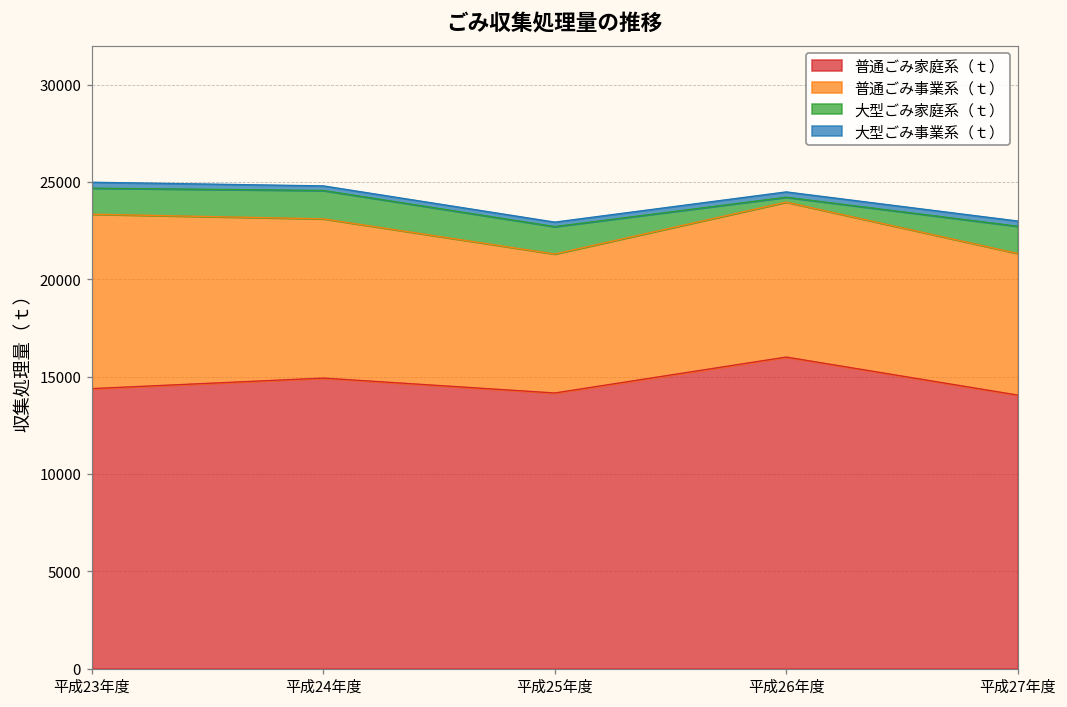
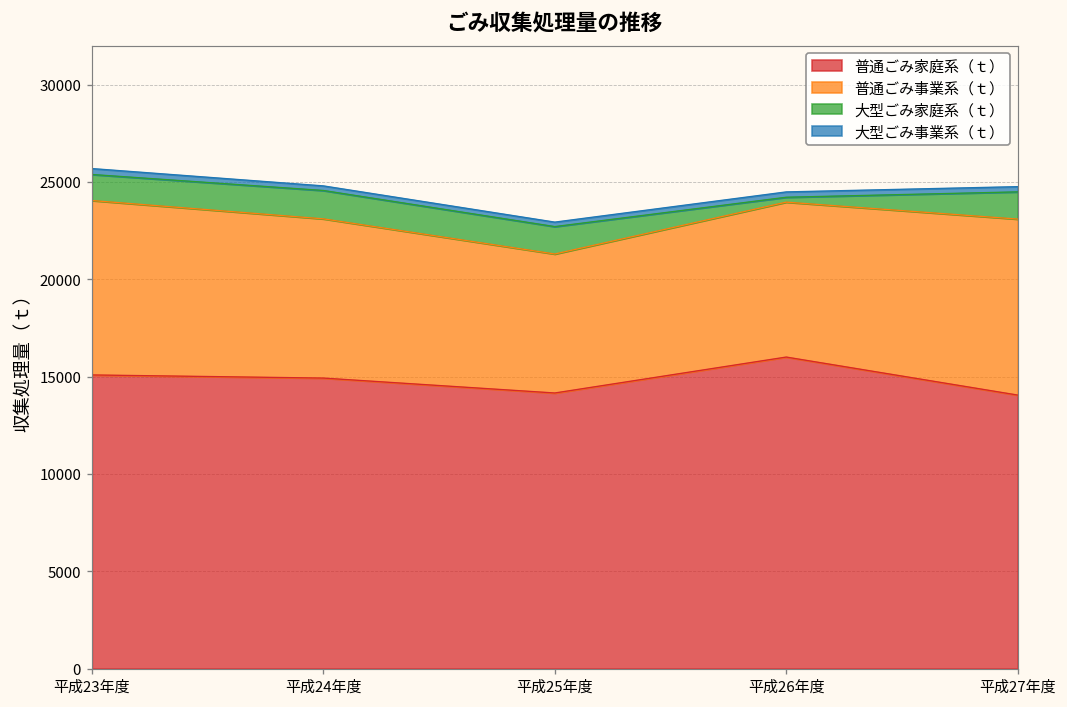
普通ごみ家庭系（ｔ）, 平成23年度: 14400 -> 15100
普通ごみ事業系（ｔ）, 平成27年度: 7300 -> 9000
